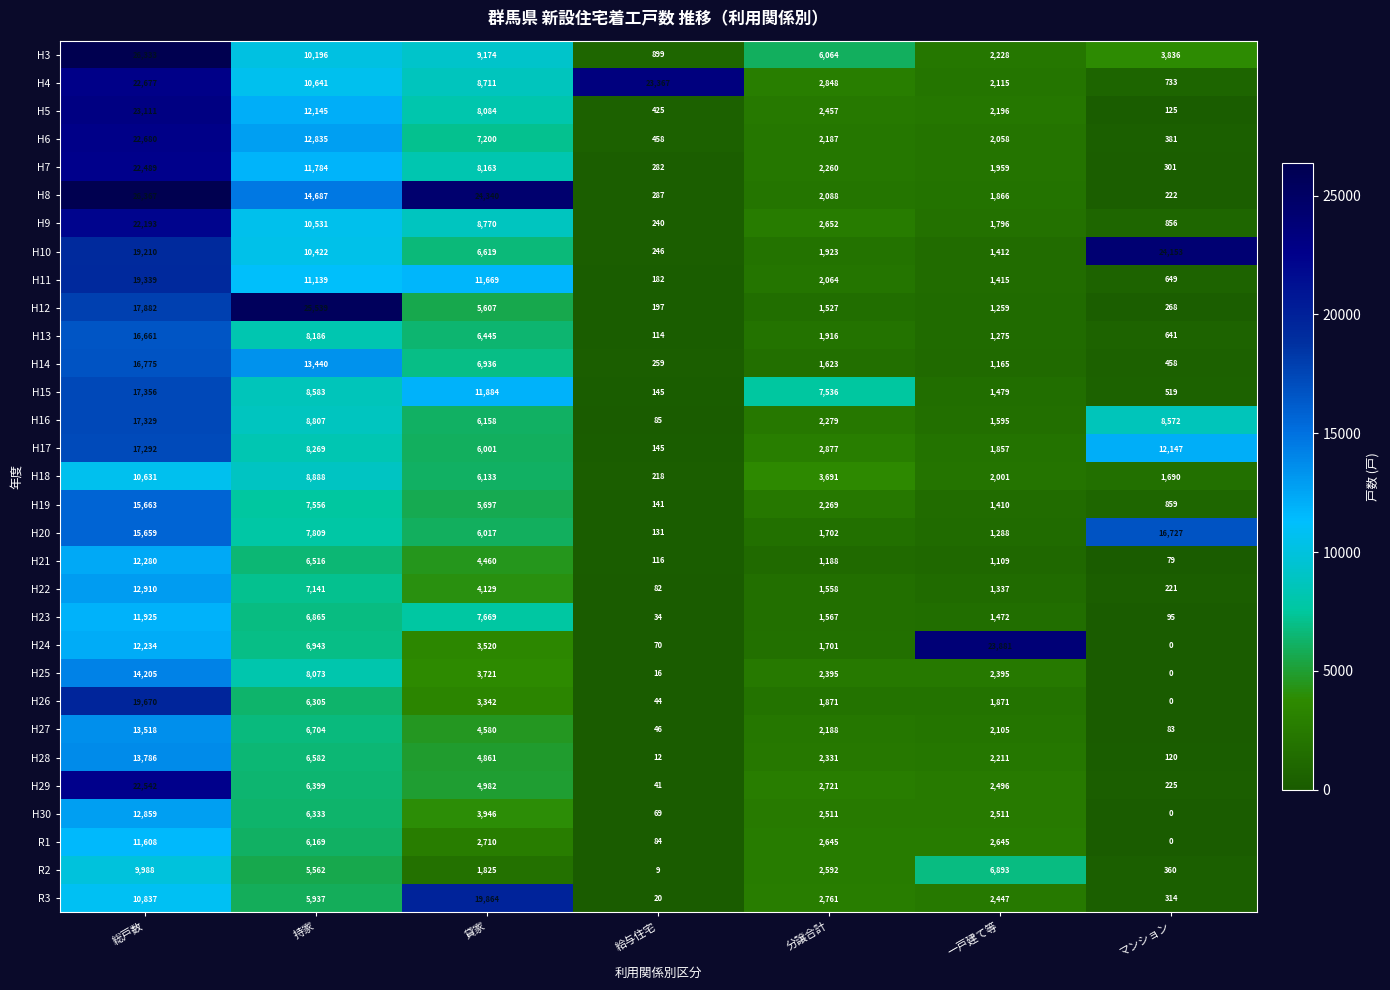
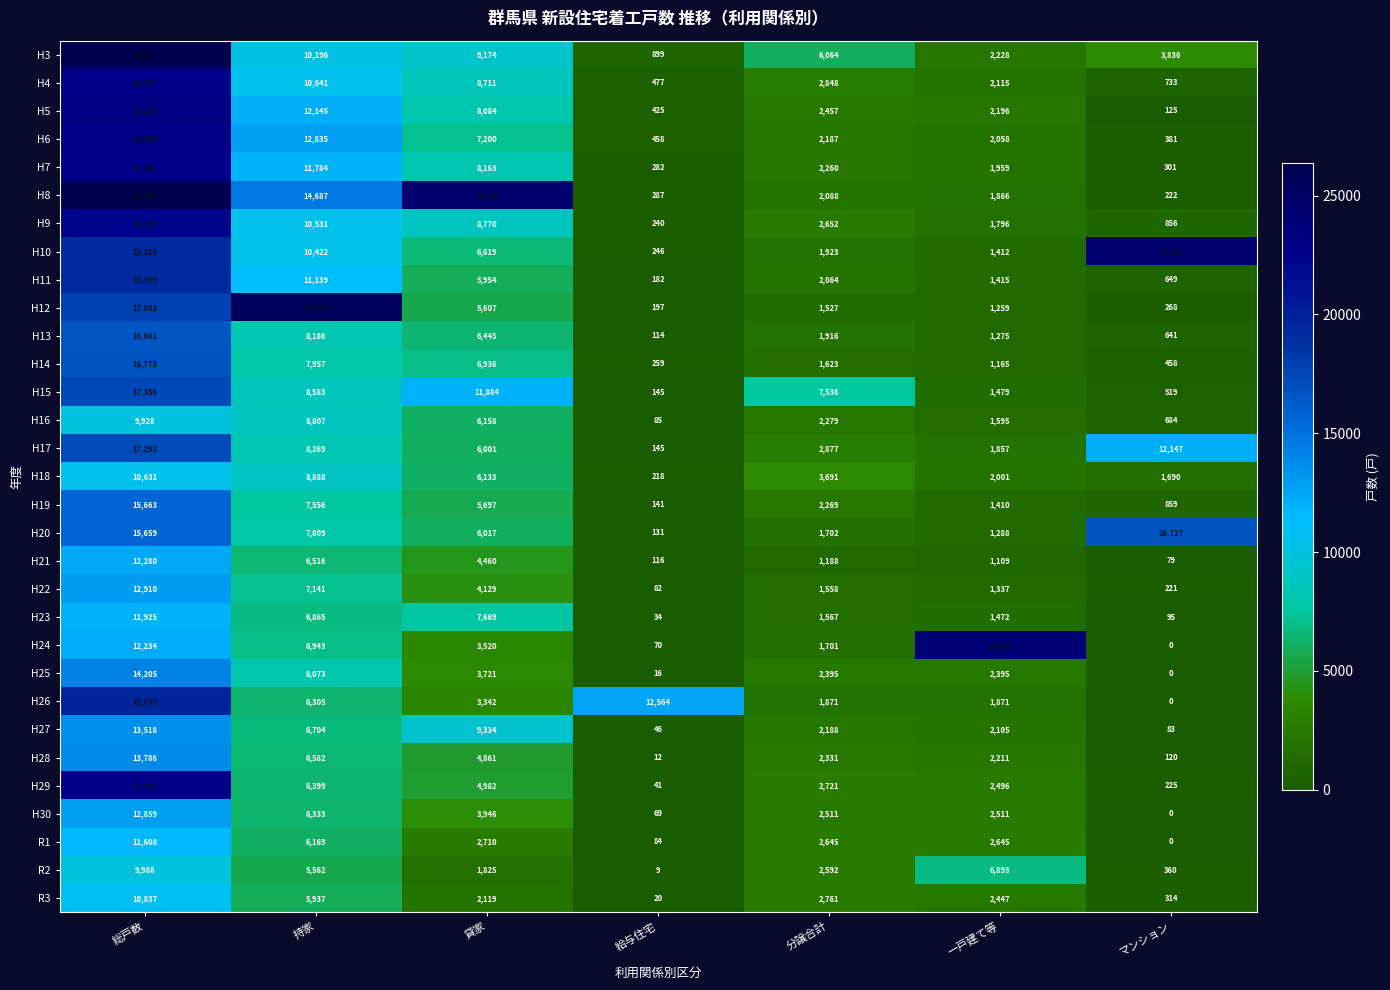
H4, 給与住宅: 23,367 -> 477
H11, 貸家: 11,669 -> 5,954
H14, 持家: 13,440 -> 7,957
H16, 総戸数: 17,329 -> 9,928
H16, マンション: 8,572 -> 684
H26, 給与住宅: 44 -> 12,564
H27, 貸家: 4,580 -> 9,334
R3, 貸家: 19,864 -> 2,119
